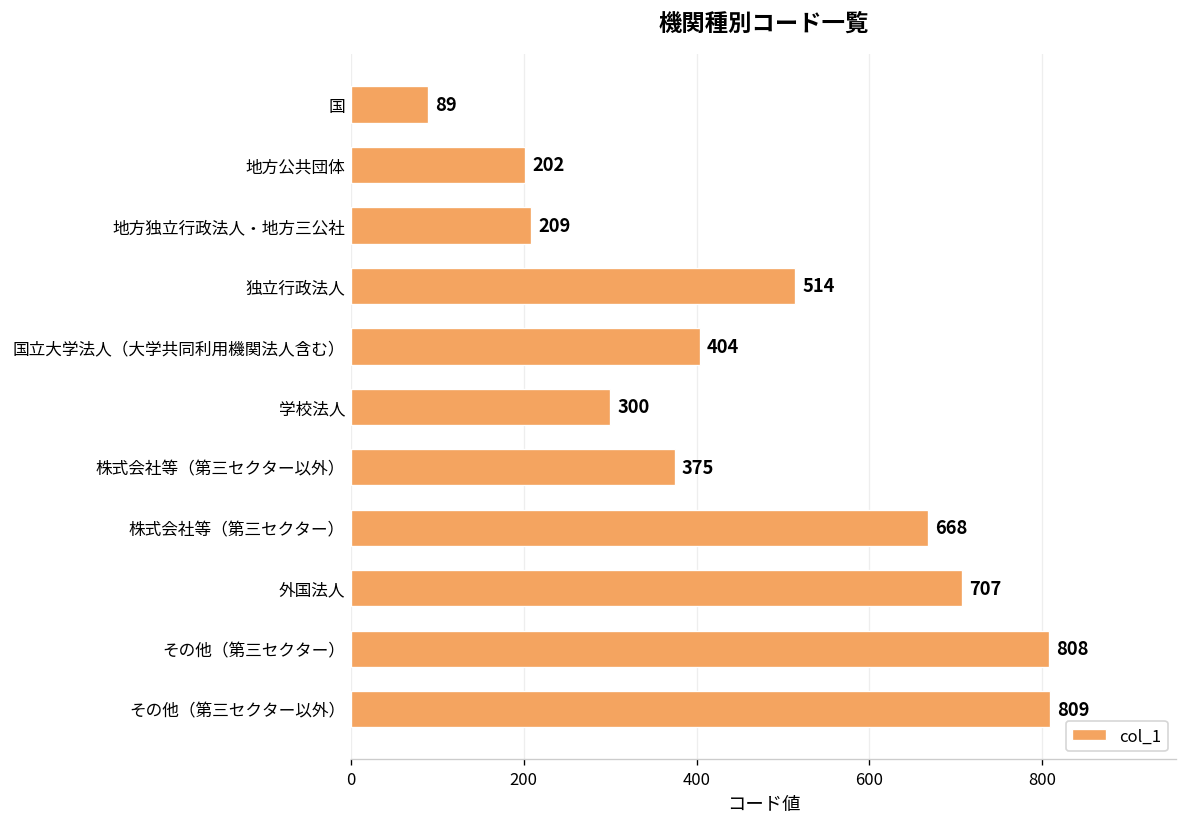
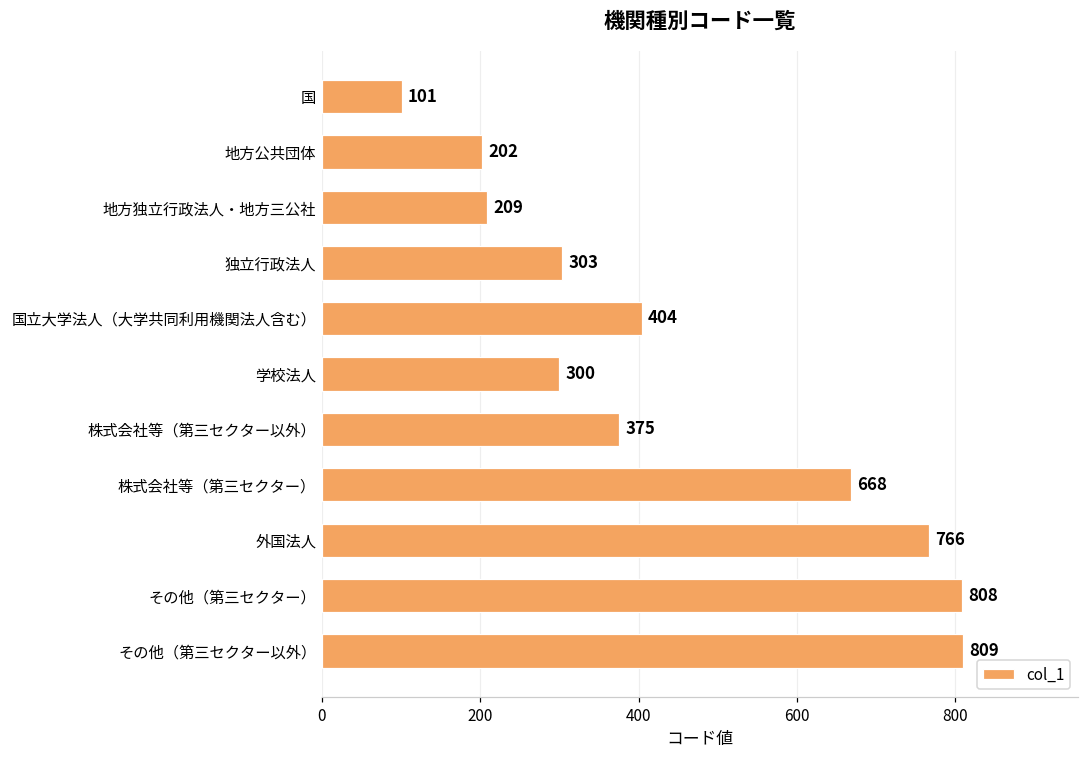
国: 89 -> 101
独立行政法人: 514 -> 303
外国法人: 707 -> 766
